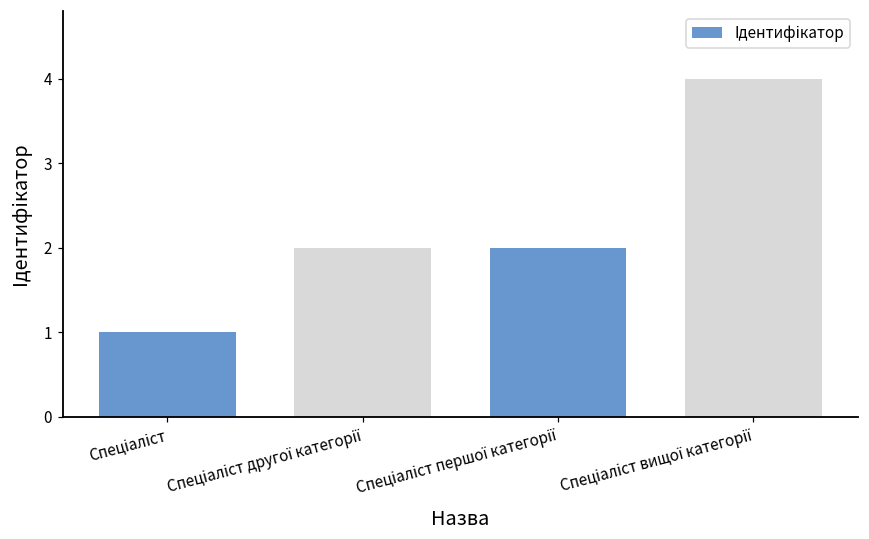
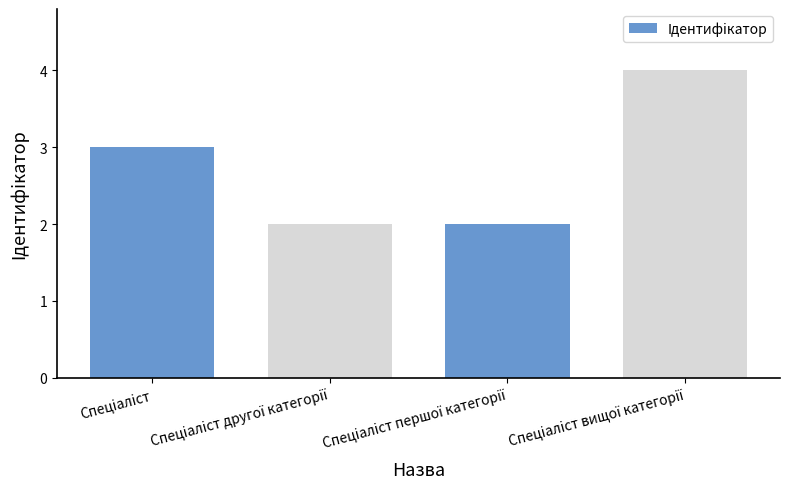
Спеціаліст: 1 -> 3
